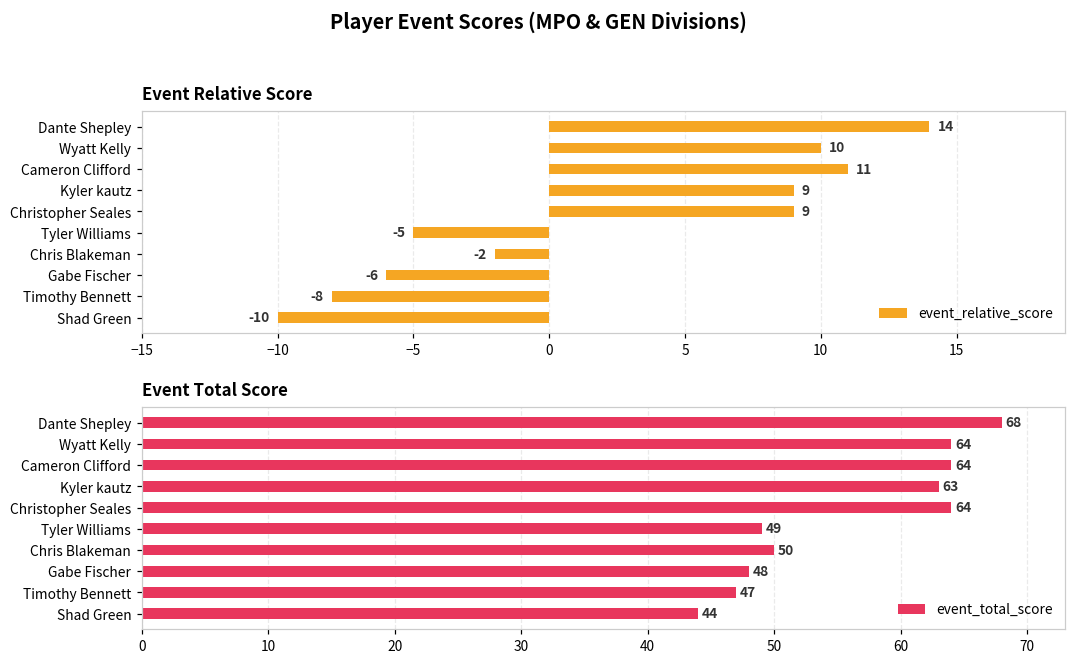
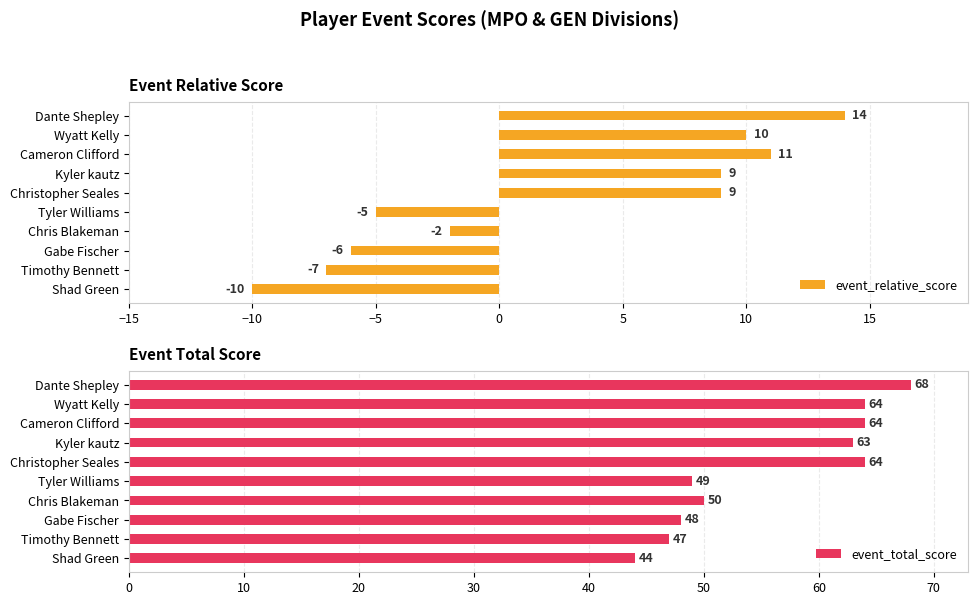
Event Relative Score, Timothy Bennett: -8 -> -7
